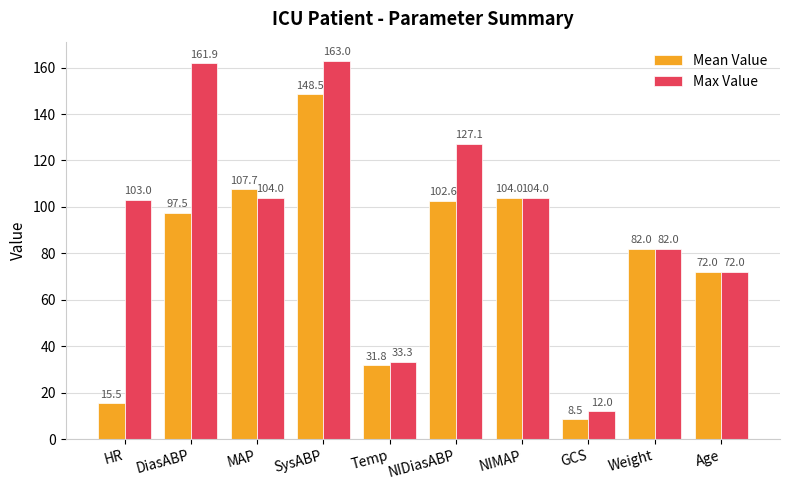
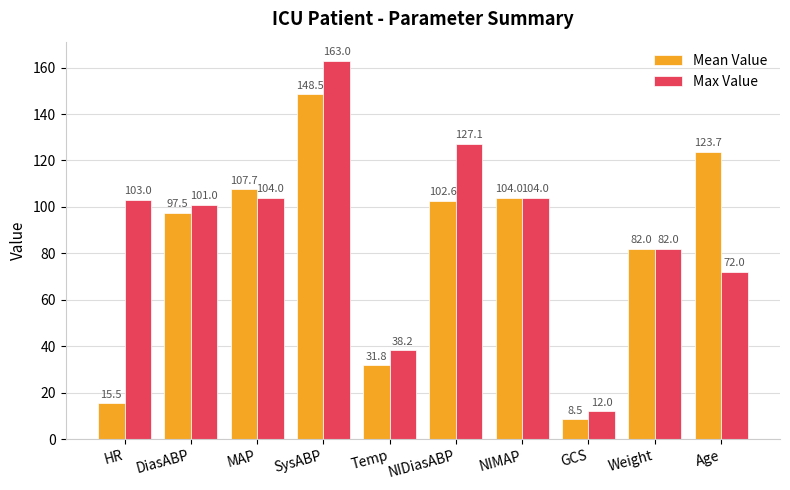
Max Value, DiasABP: 161.9 -> 101.0
Max Value, Temp: 33.3 -> 38.2
Mean Value, Age: 72.0 -> 123.7
